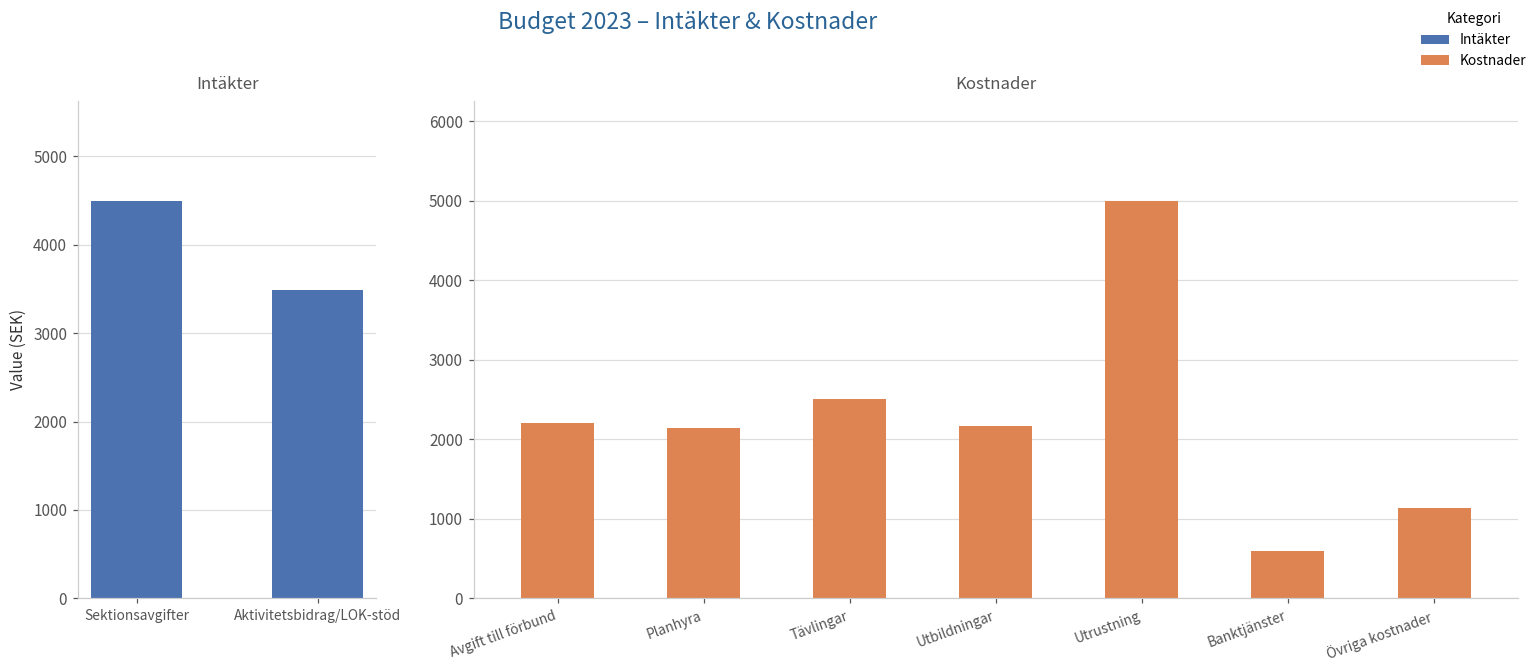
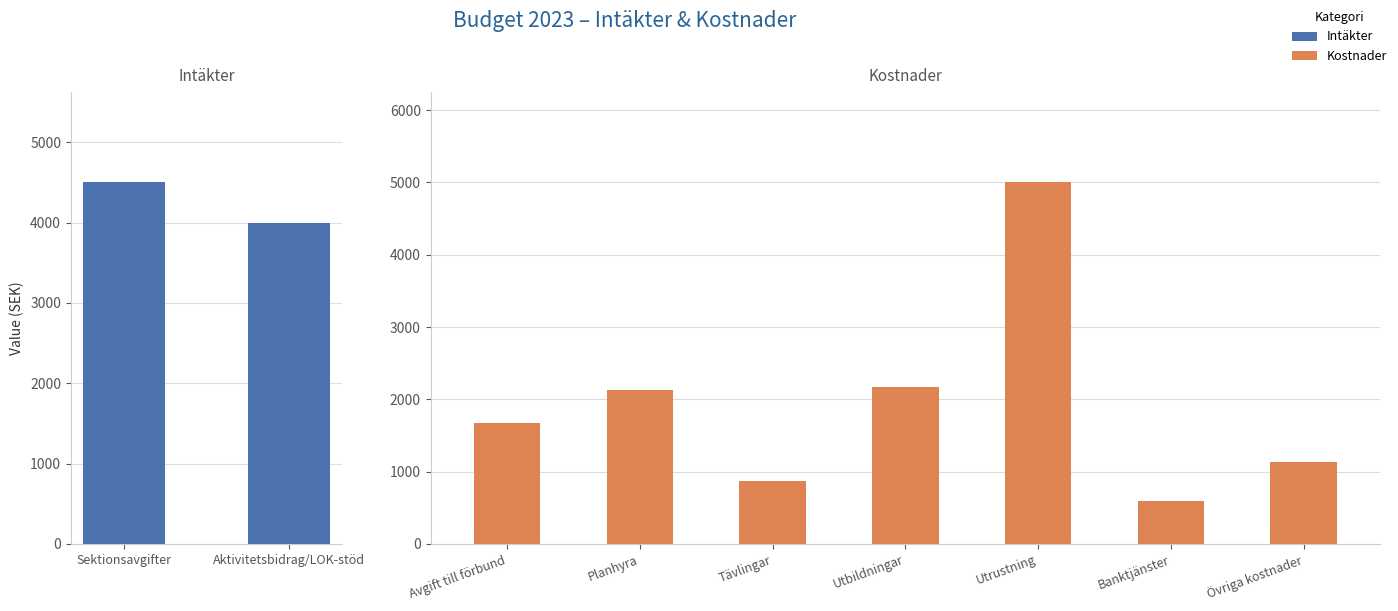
Intäkter, Aktivitetsbidrag/LOK-stöd: 3500 -> 4000
Kostnader, Avgift till förbund: 2200 -> 1700
Kostnader, Tävlingar: 2500 -> 900
